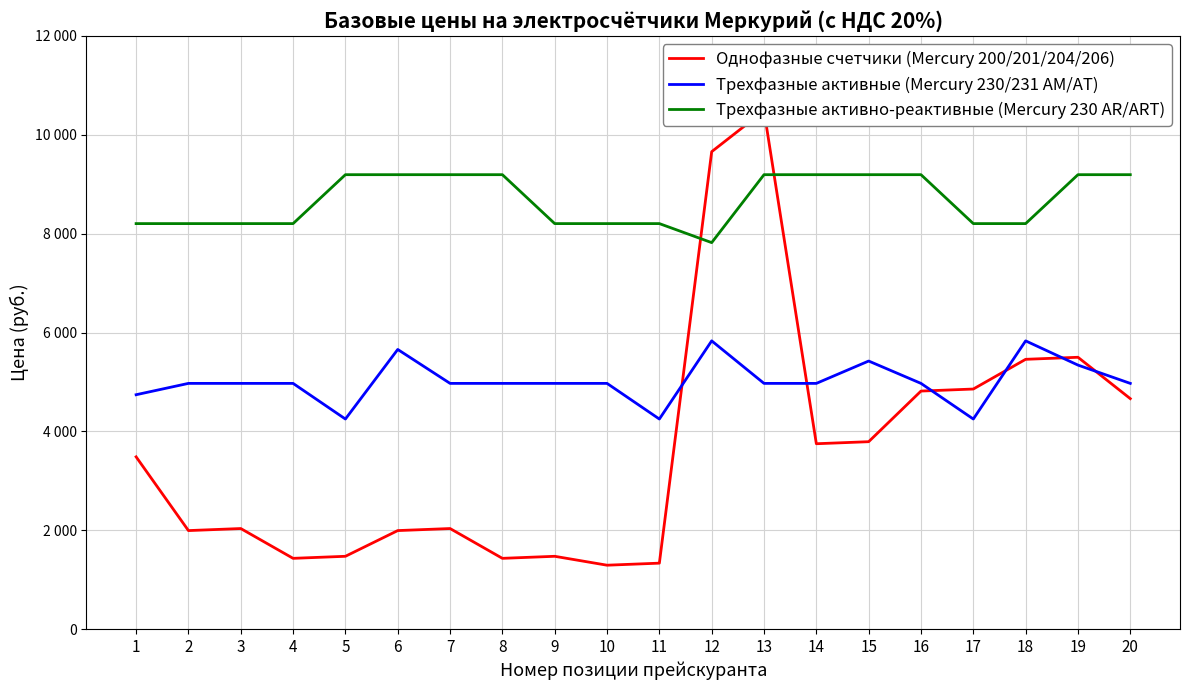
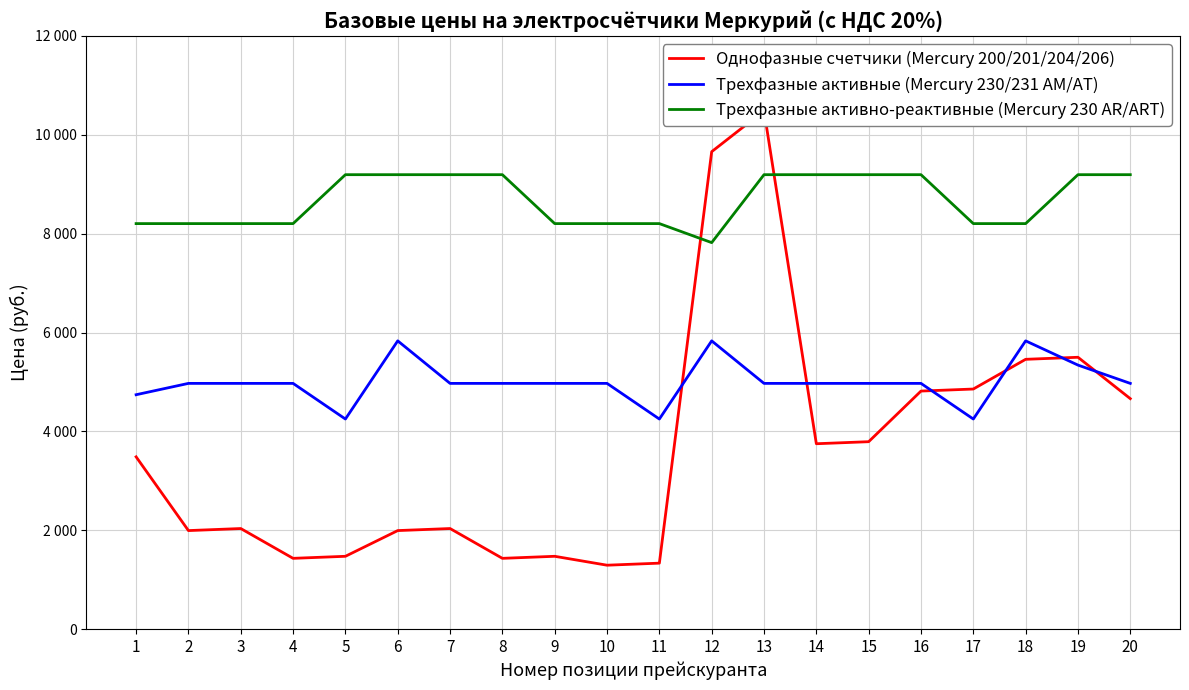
Трехфазные активные (Mercury 230/231 AM/AT), 6: 5700 -> 5800
Трехфазные активные (Mercury 230/231 AM/AT), 15: 5400 -> 5000
